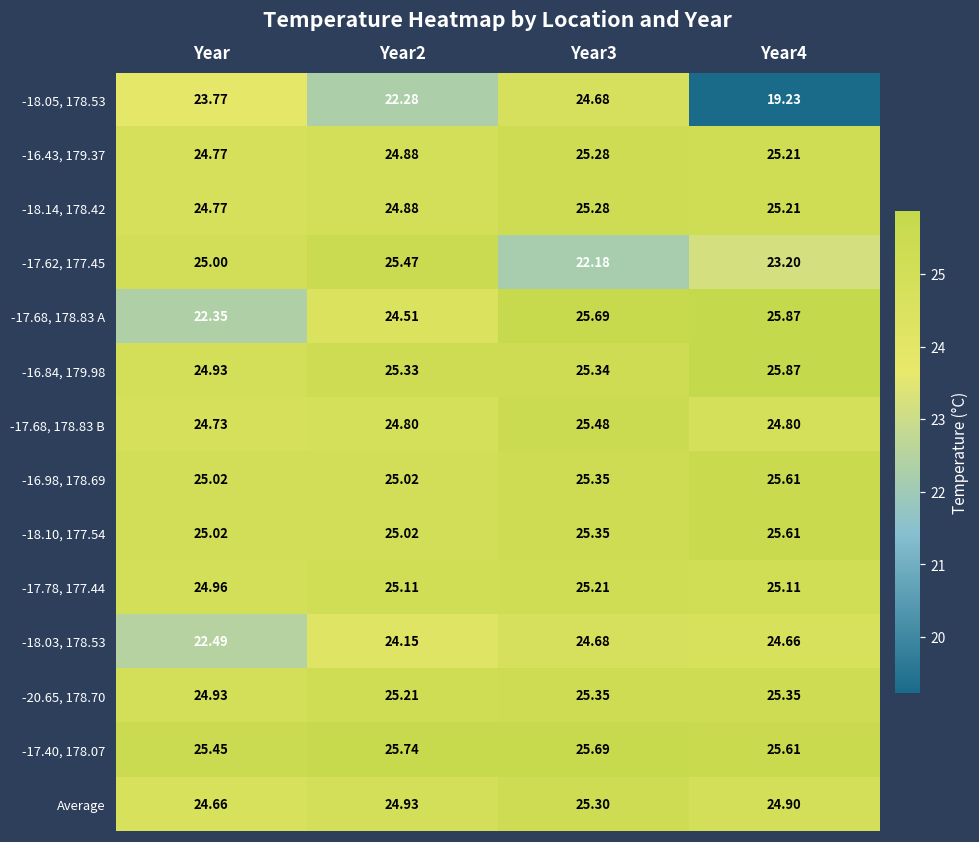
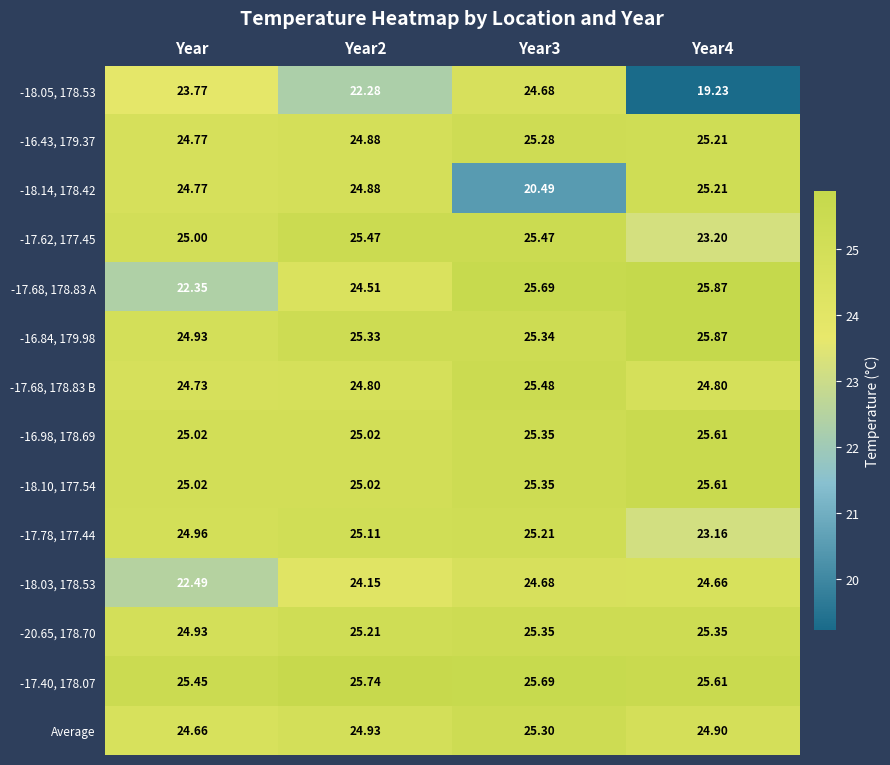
-18.14, 178.42, Year3: 25.28 -> 20.49
-17.62, 177.45, Year3: 22.18 -> 25.47
-17.78, 177.44, Year4: 25.11 -> 23.16
